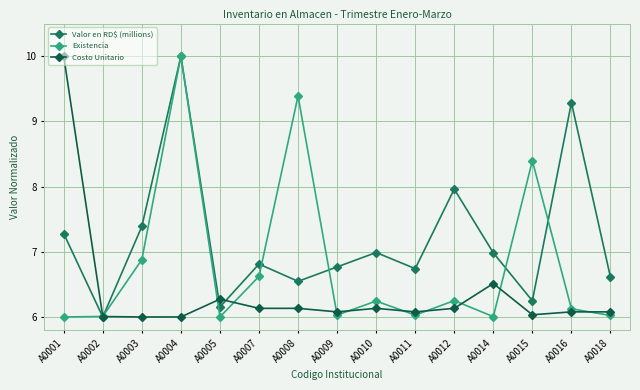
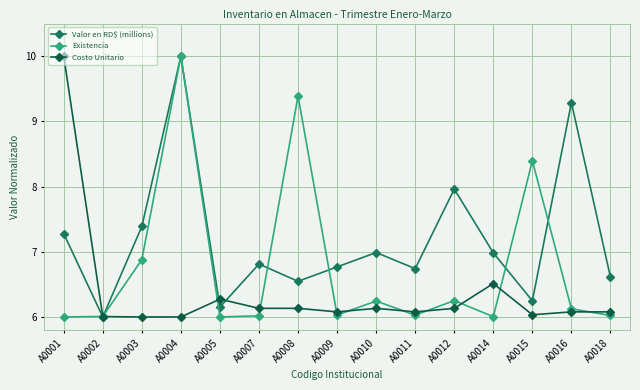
Existencia, A0007: 6.6 -> 6.0
